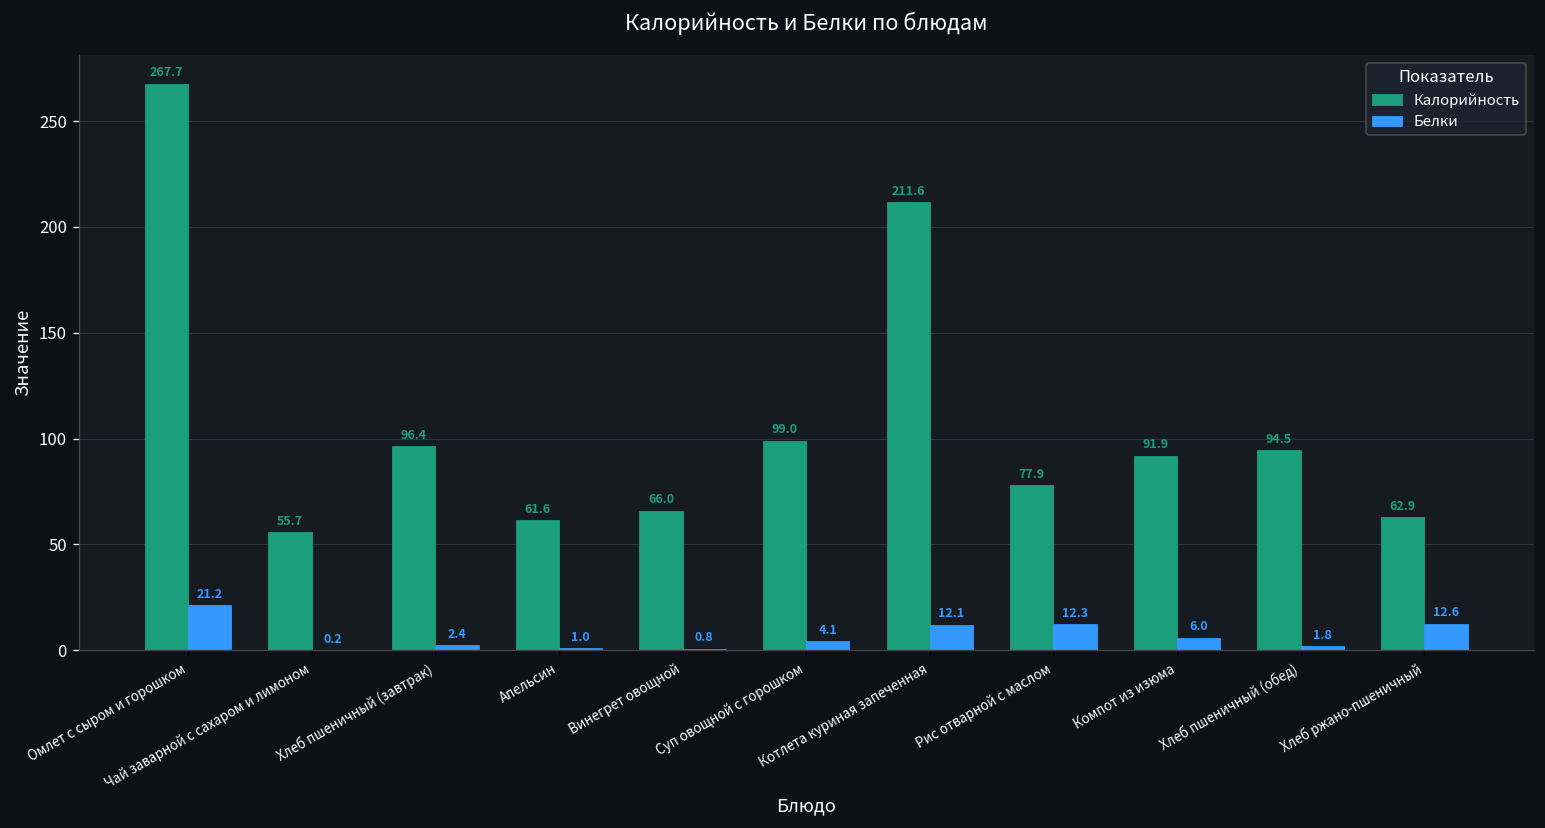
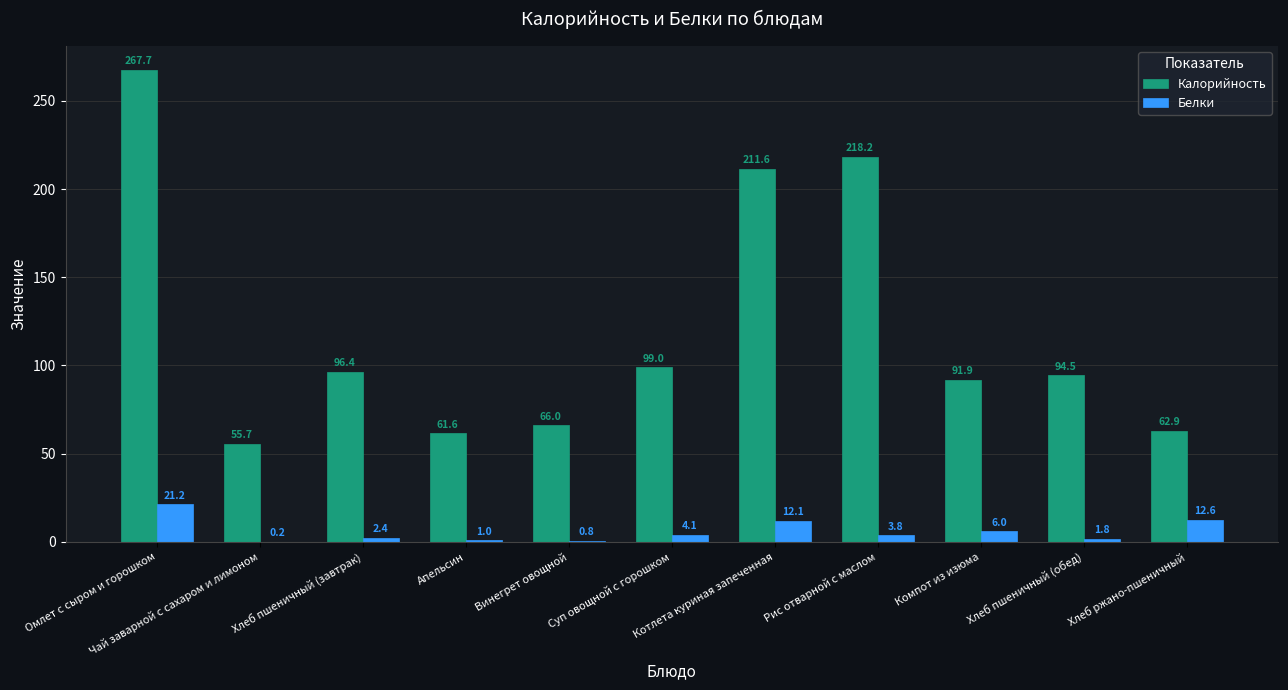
Калорийность, Рис отварной с маслом: 77.9 -> 218.2
Белки, Рис отварной с маслом: 12.3 -> 3.8
